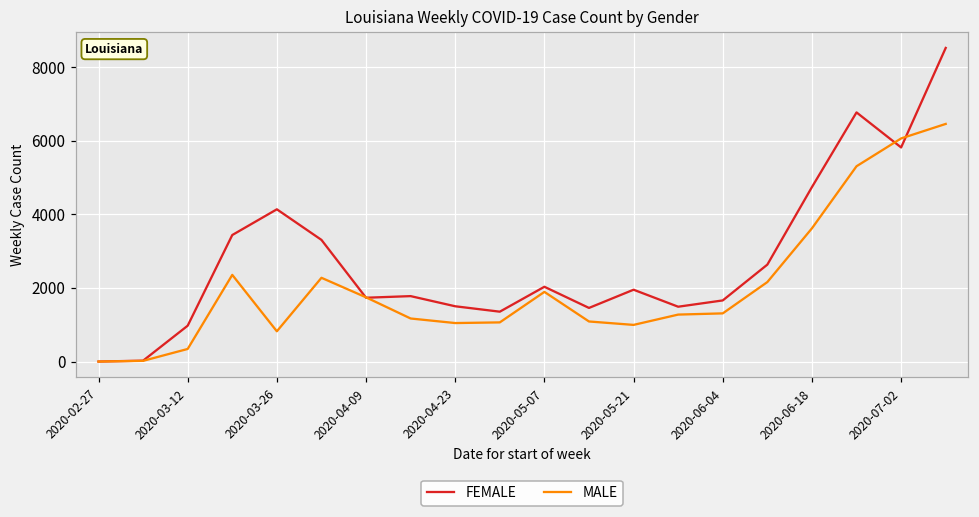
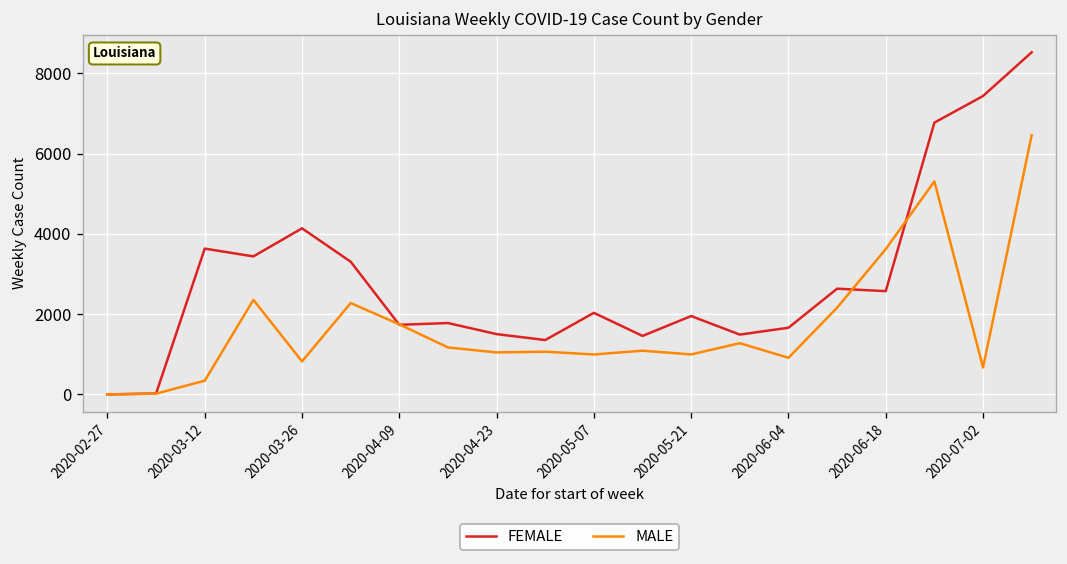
FEMALE, 2020-03-12: 1000 -> 3600
MALE, 2020-05-07: 1900 -> 1000
MALE, 2020-06-04: 1300 -> 900
FEMALE, 2020-06-18: 4700 -> 2600
FEMALE, 2020-07-02: 5800 -> 7400
MALE, 2020-07-02: 6100 -> 700
